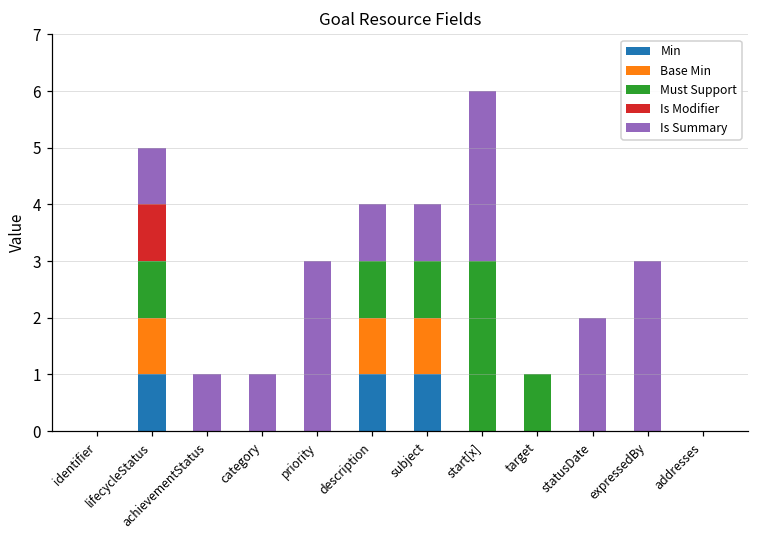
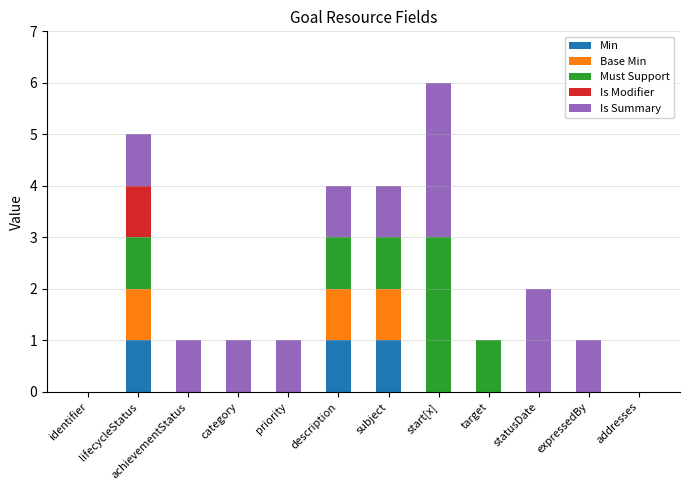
Is Summary, priority: 3 -> 1
Is Summary, expressedBy: 3 -> 1
